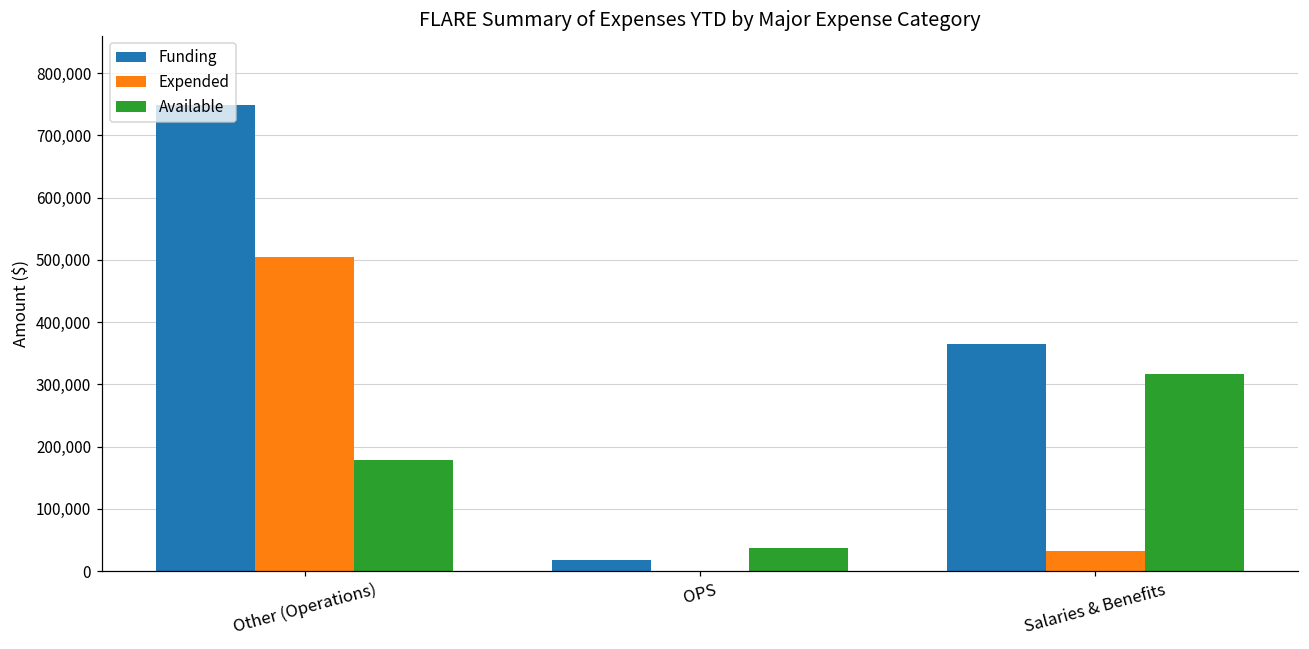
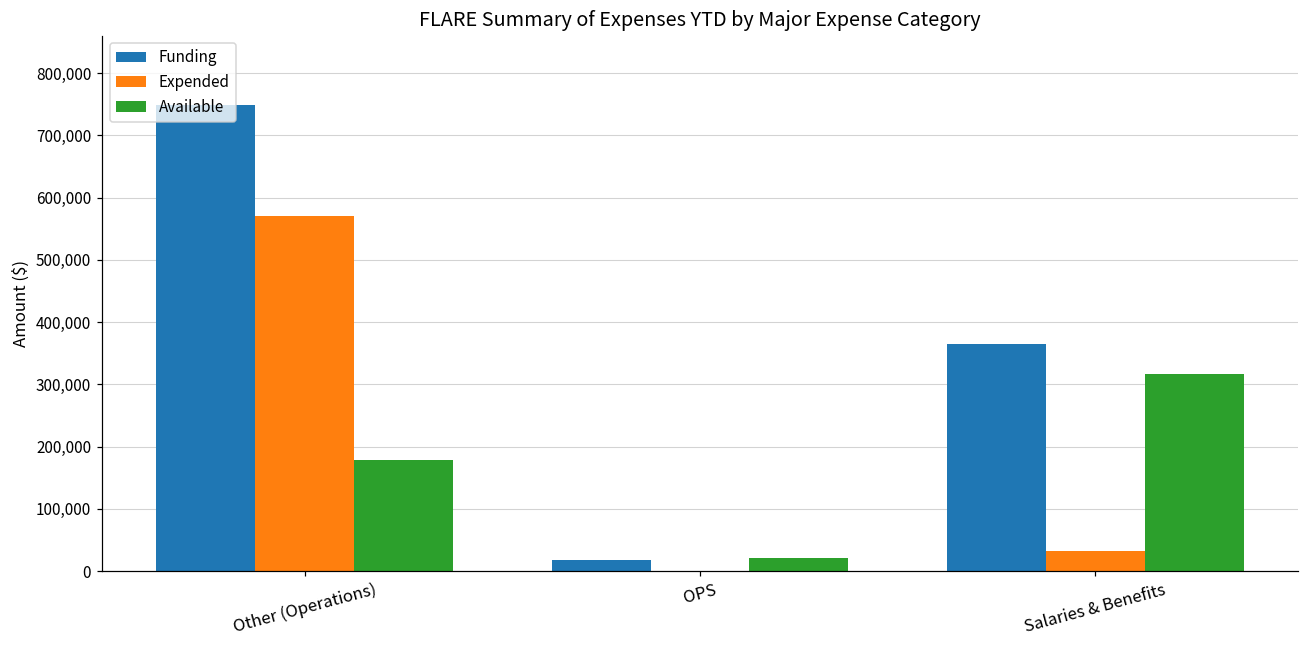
Expended, Other (Operations): 510,000 -> 570,000
Available, OPS: 40,000 -> 20,000
